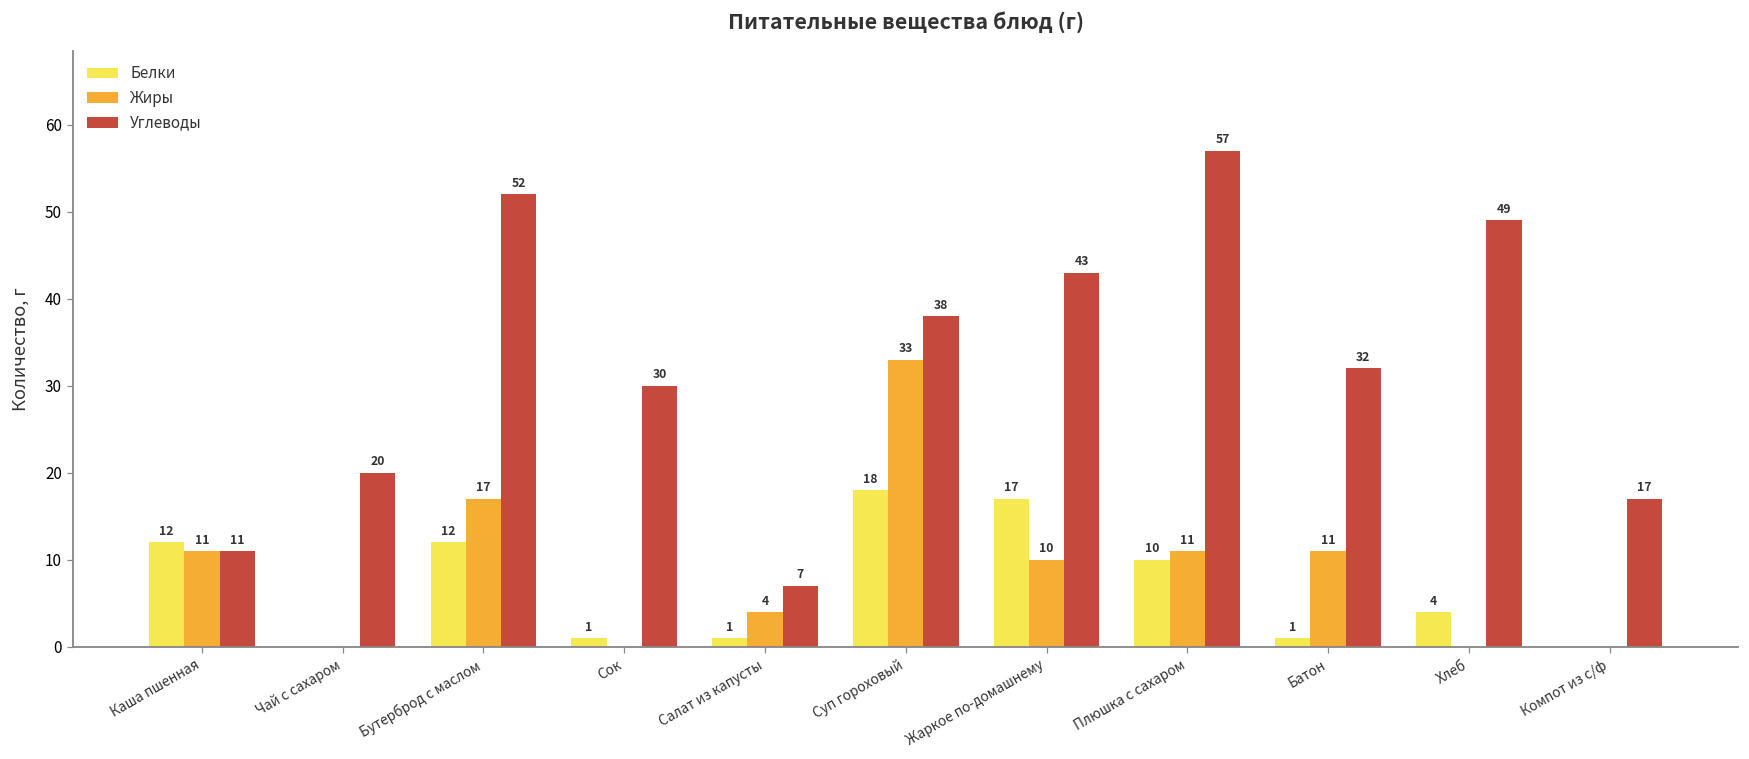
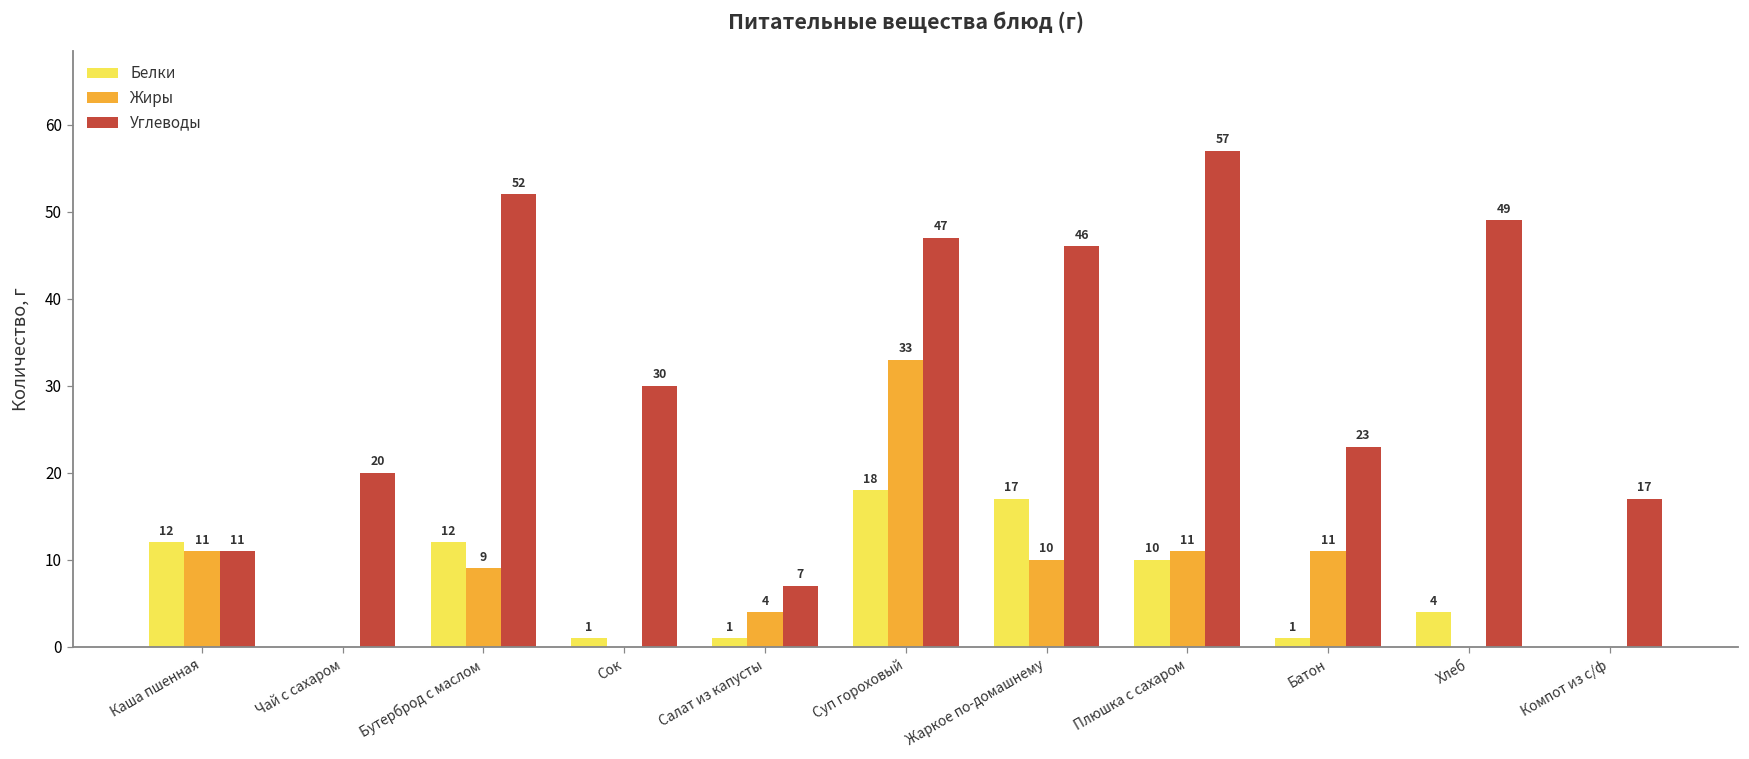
Жиры, Бутерброд с маслом: 17 -> 9
Углеводы, Суп гороховый: 38 -> 47
Углеводы, Жаркое по-домашнему: 43 -> 46
Углеводы, Батон: 32 -> 23
